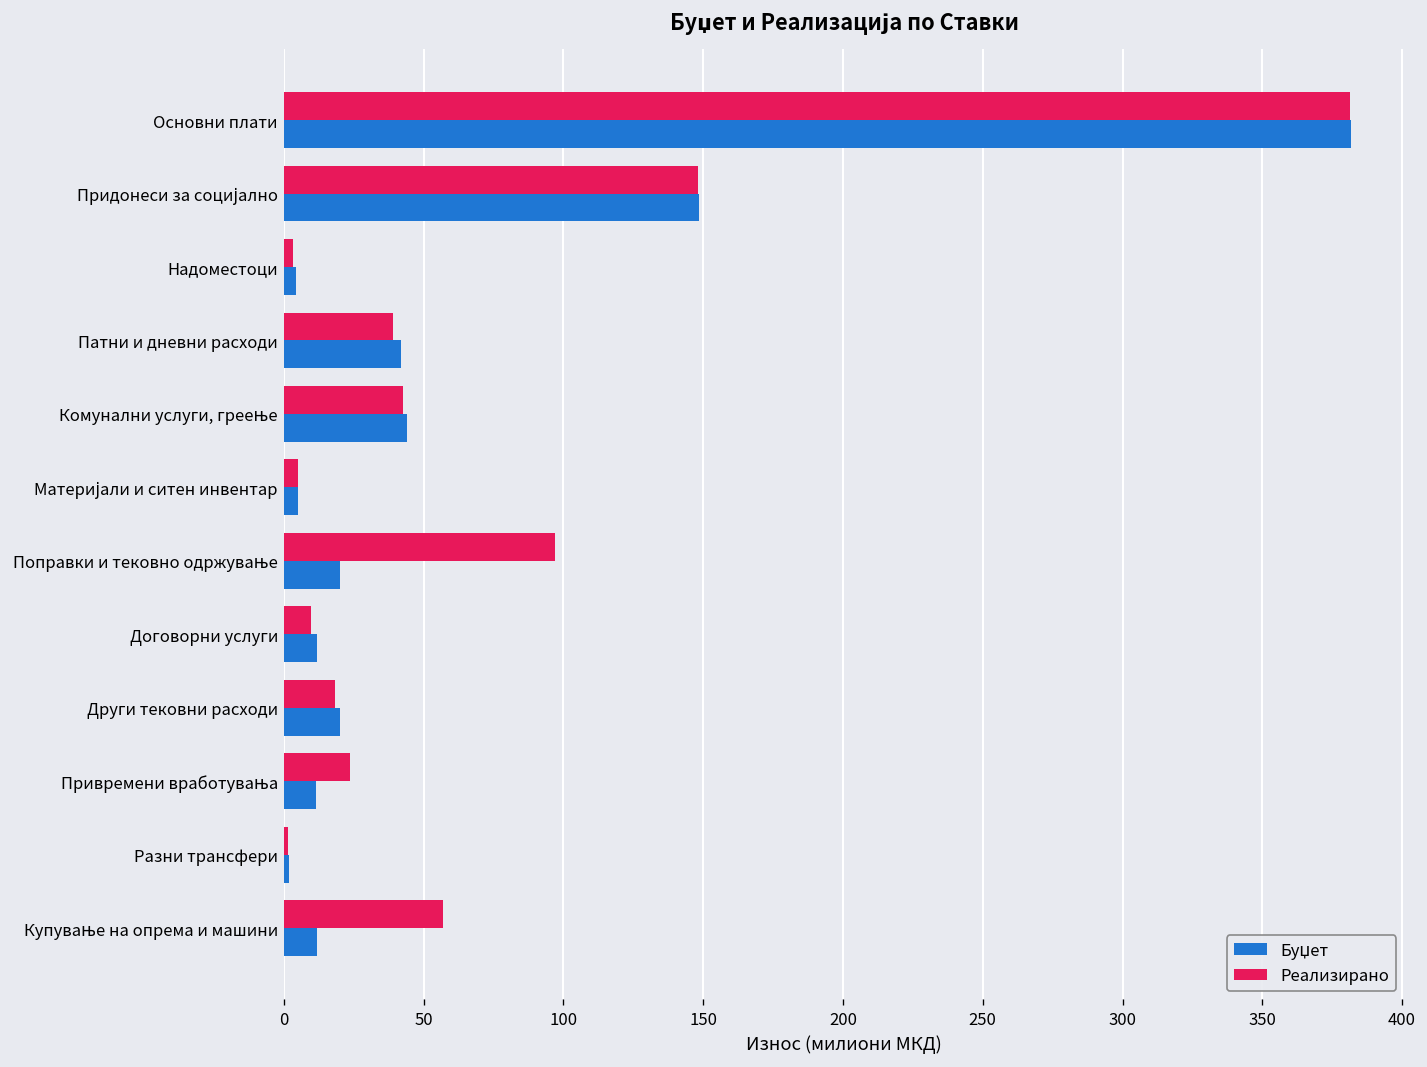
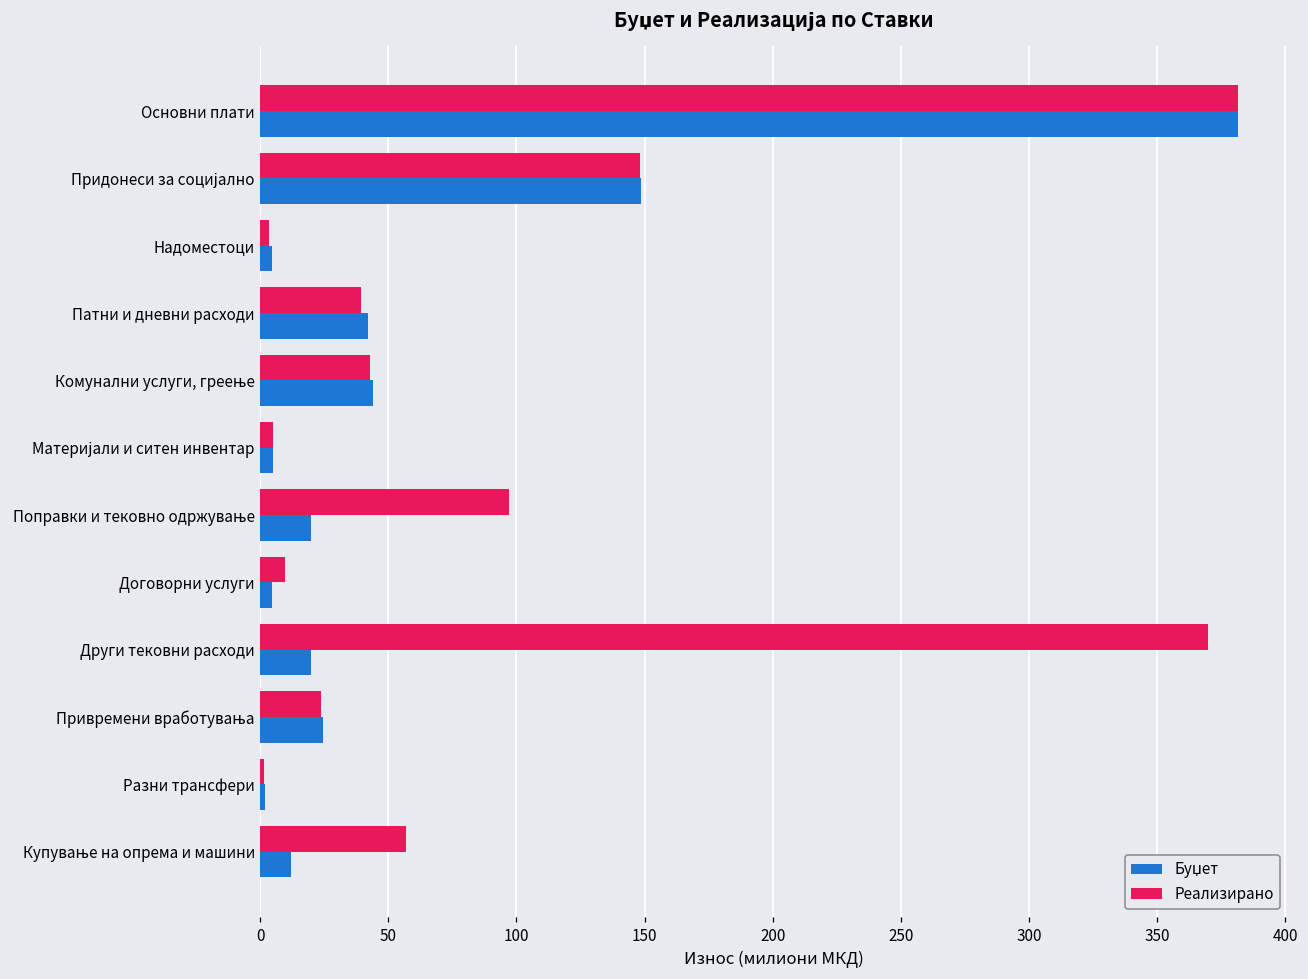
Буџет, Договорни услуги: 12 -> 4
Реализирано, Други тековни расходи: 18 -> 370
Буџет, Привремени вработувања: 11 -> 25
